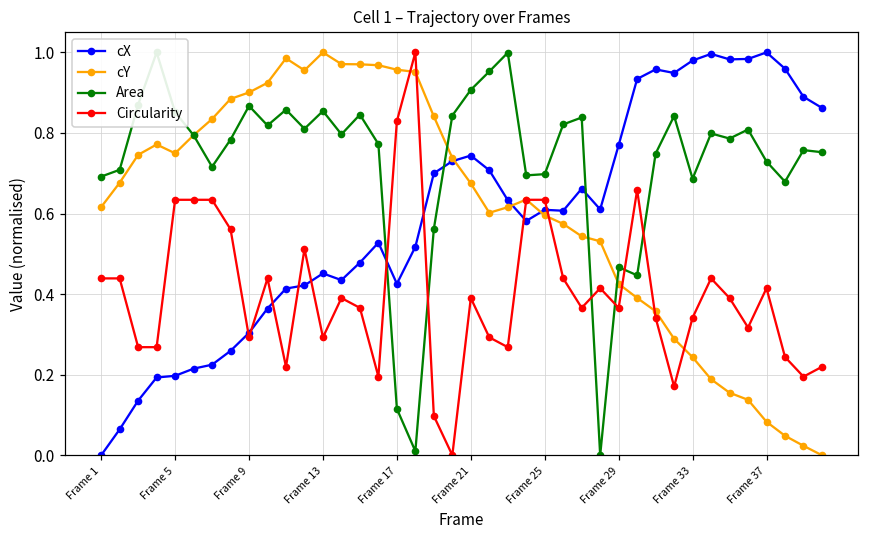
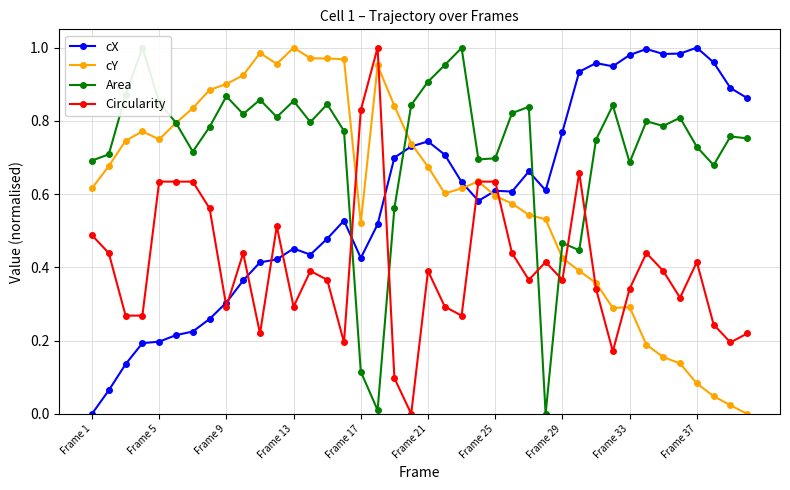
Circularity, Frame 1: 0.44 -> 0.49
cY, Frame 17: 0.96 -> 0.52
cY, Frame 33: 0.24 -> 0.29
